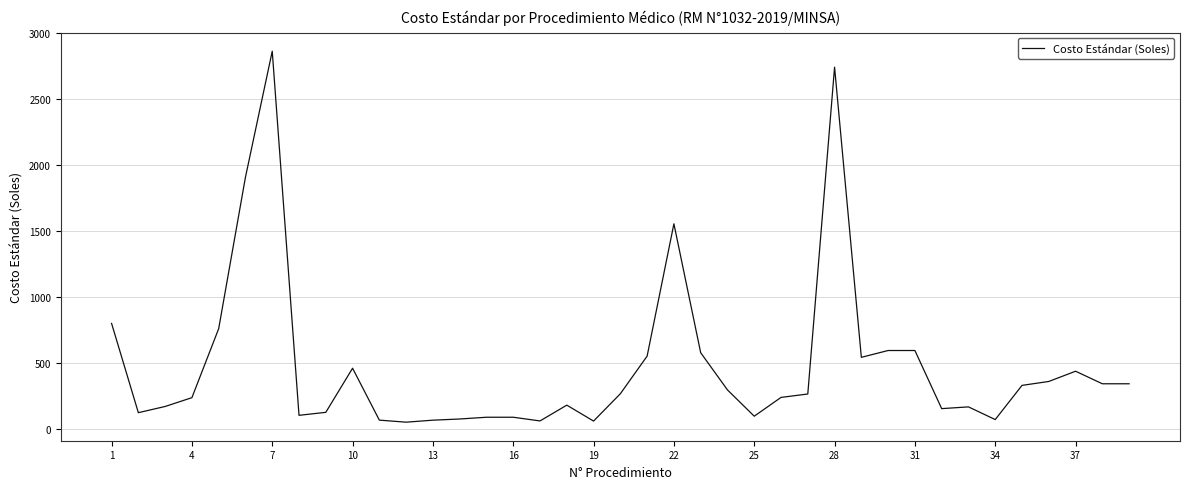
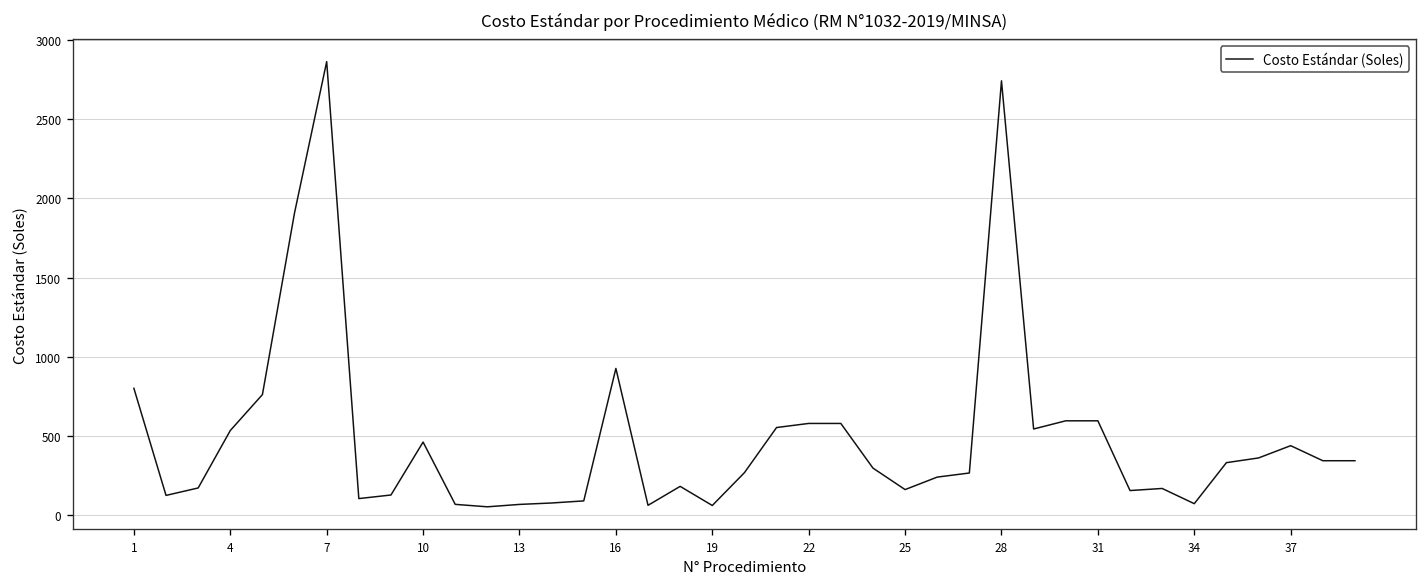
4: 240 -> 540
16: 90 -> 930
22: 1560 -> 580
25: 100 -> 160
